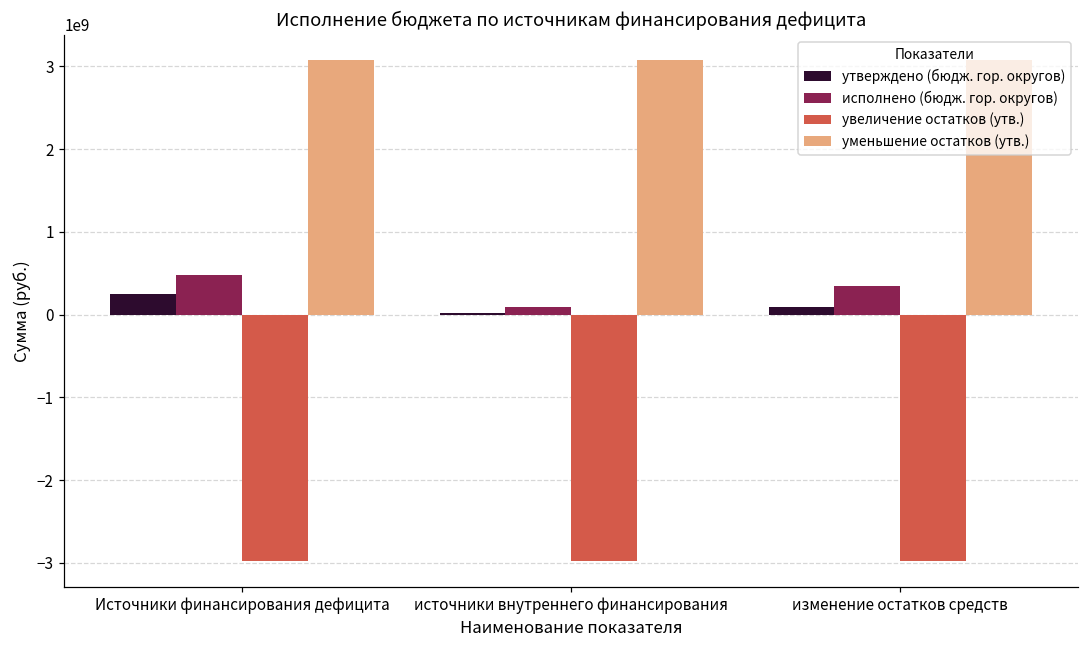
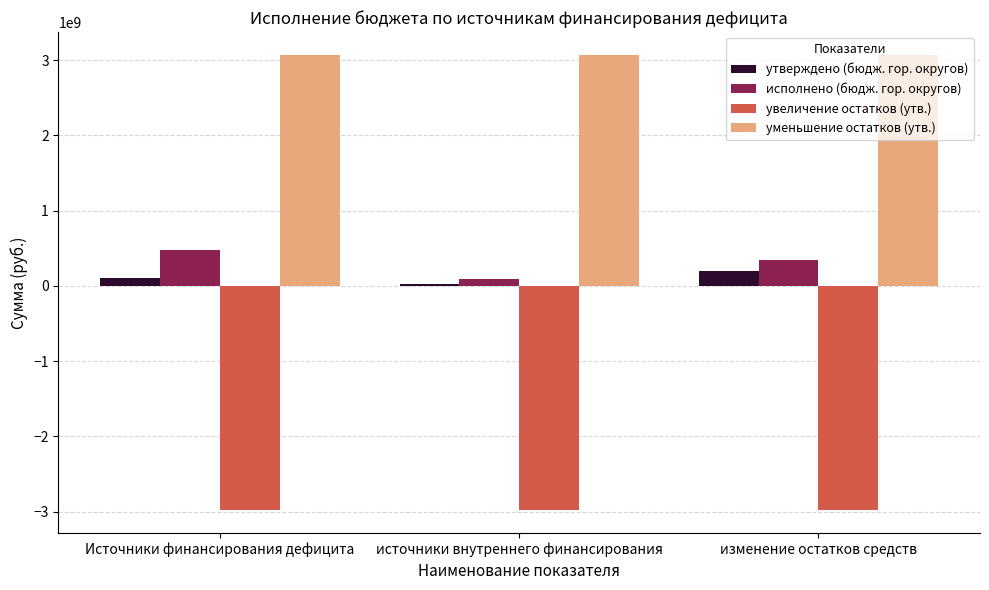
утверждено (бюдж. гор. округов), Источники финансирования дефицита: 300000000 -> 100000000
утверждено (бюдж. гор. округов), изменение остатков средств: 100000000 -> 200000000
